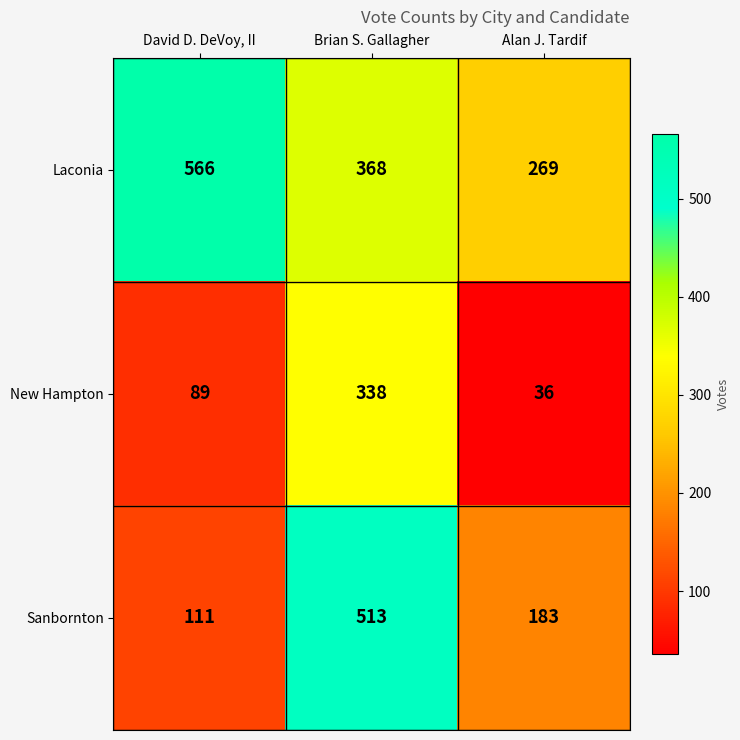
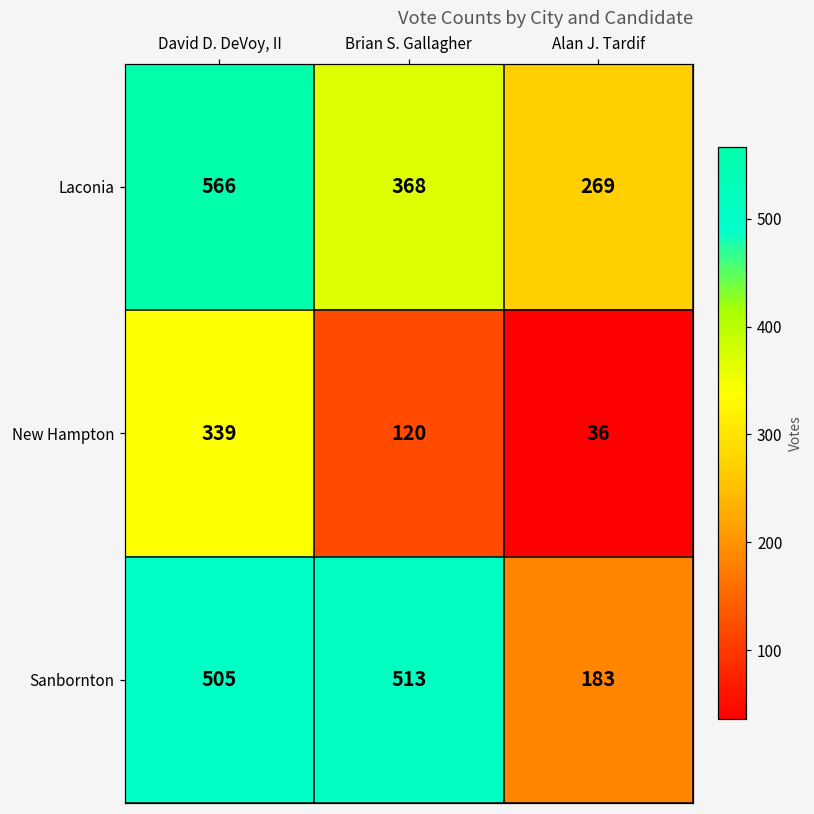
New Hampton, David D. DeVoy, II: 89 -> 339
New Hampton, Brian S. Gallagher: 338 -> 120
Sanbornton, David D. DeVoy, II: 111 -> 505
